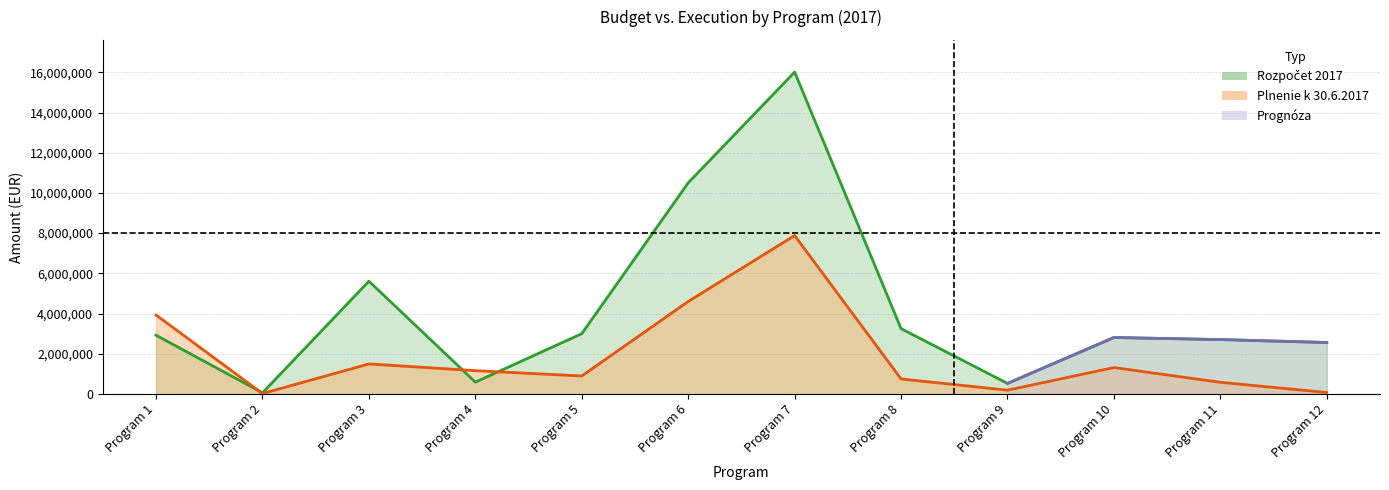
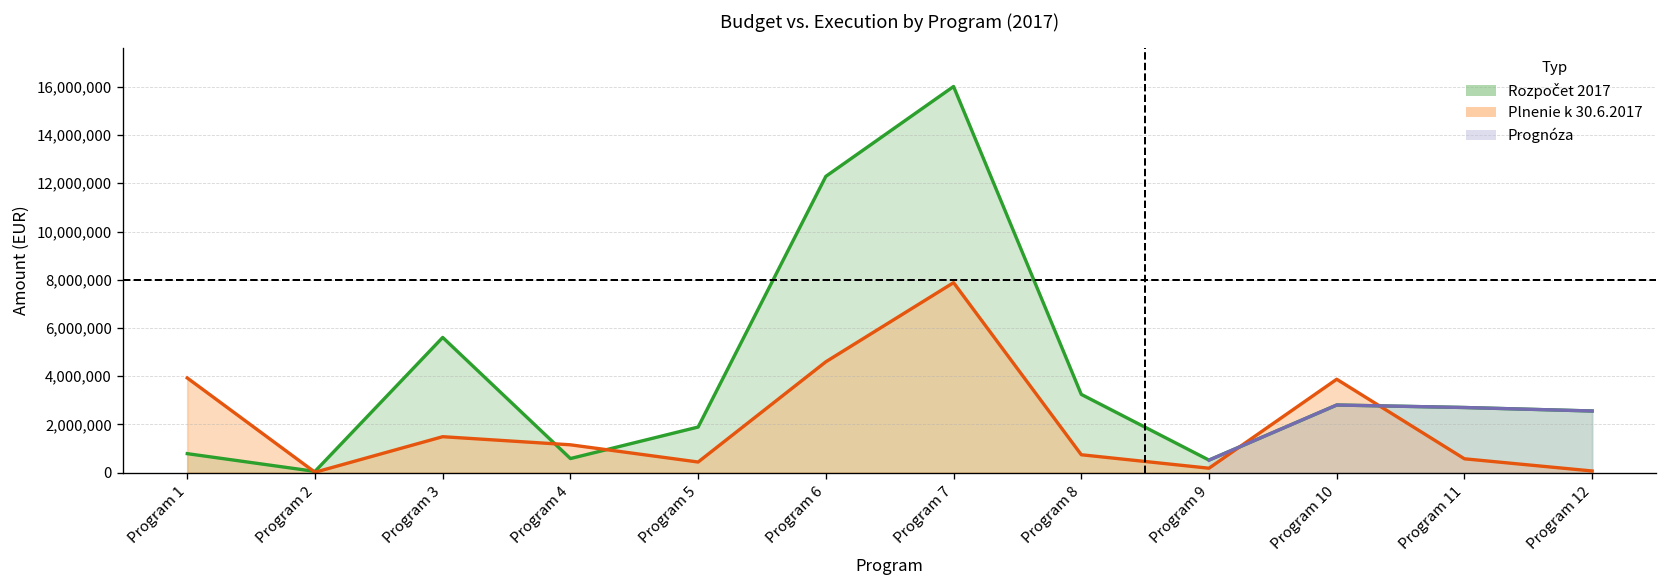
Rozpočet 2017, Program 1: 2,900,000 -> 800,000
Rozpočet 2017, Program 5: 3,000,000 -> 1,900,000
Plnenie k 30.6.2017, Program 5: 900,000 -> 400,000
Rozpočet 2017, Program 6: 10,500,000 -> 12,300,000
Plnenie k 30.6.2017, Program 10: 1,300,000 -> 3,900,000
